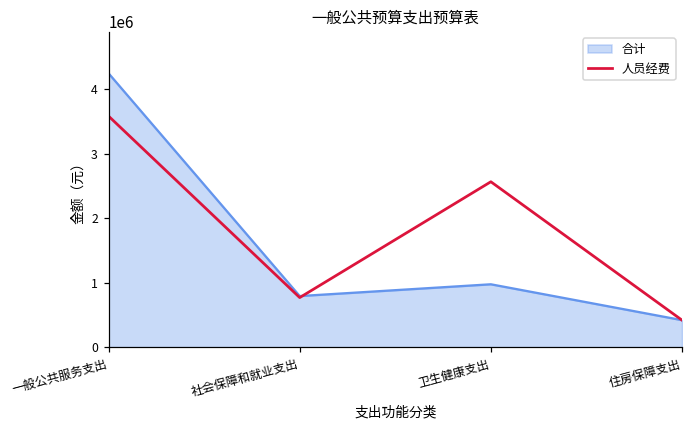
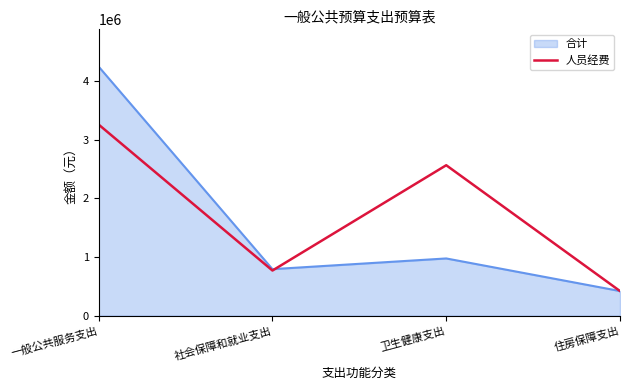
人员经费, 一般公共服务支出: 3600000 -> 3300000
